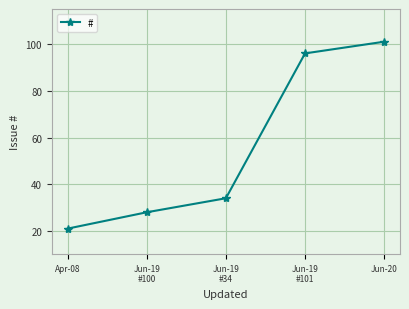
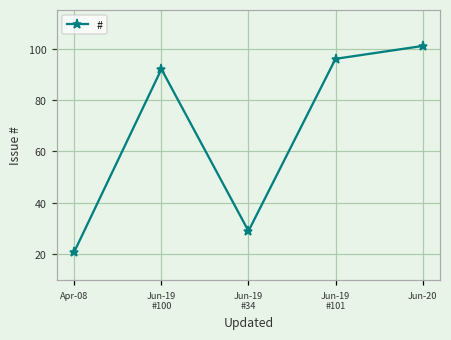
Jun-19 #100: 28 -> 92
Jun-19 #34: 34 -> 29
